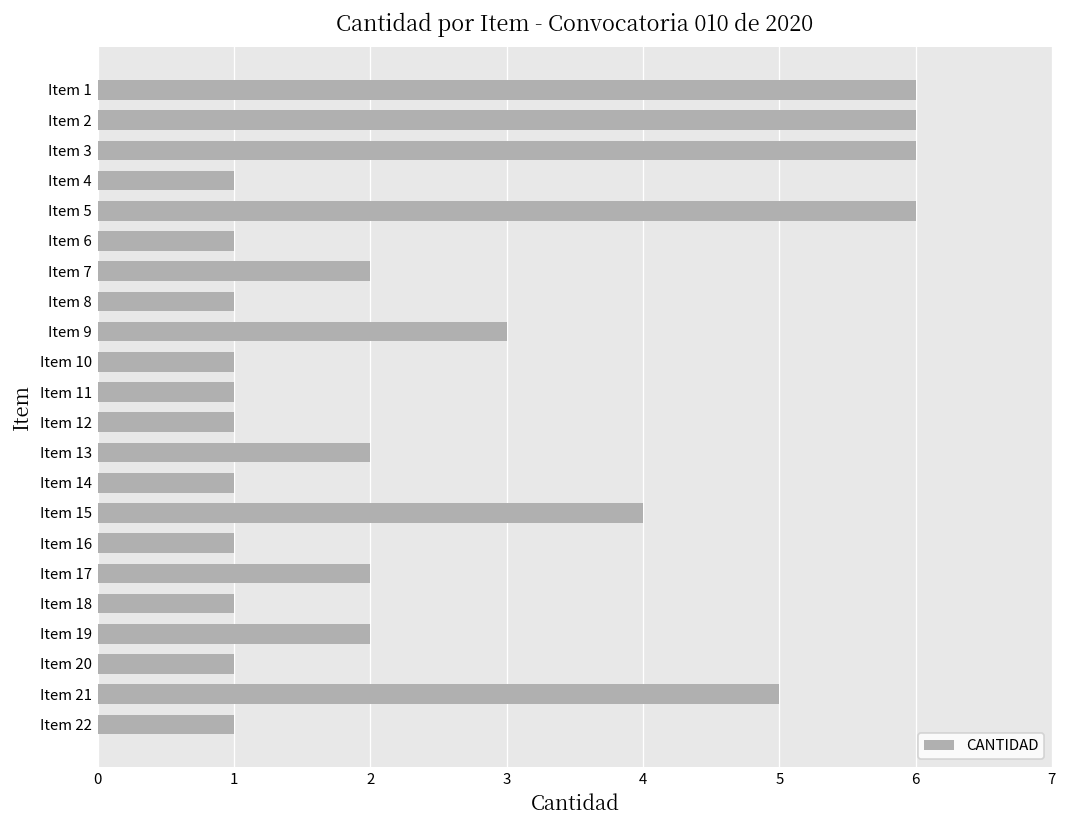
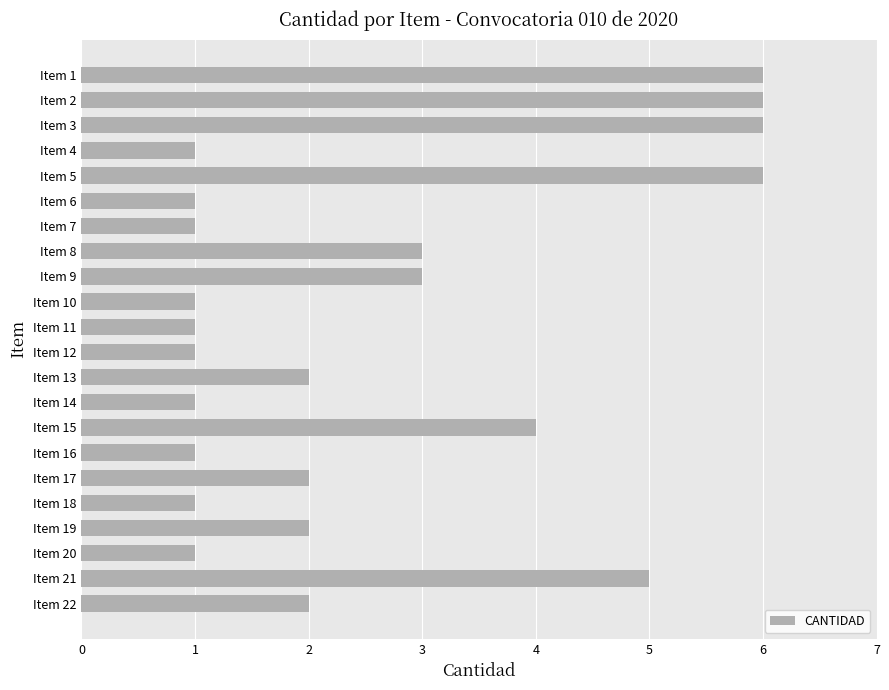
Item 7: 2 -> 1
Item 8: 1 -> 3
Item 22: 1 -> 2
